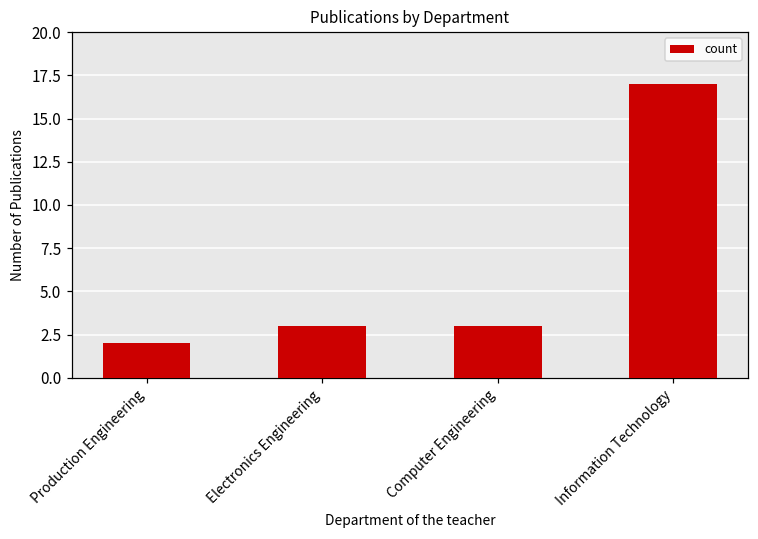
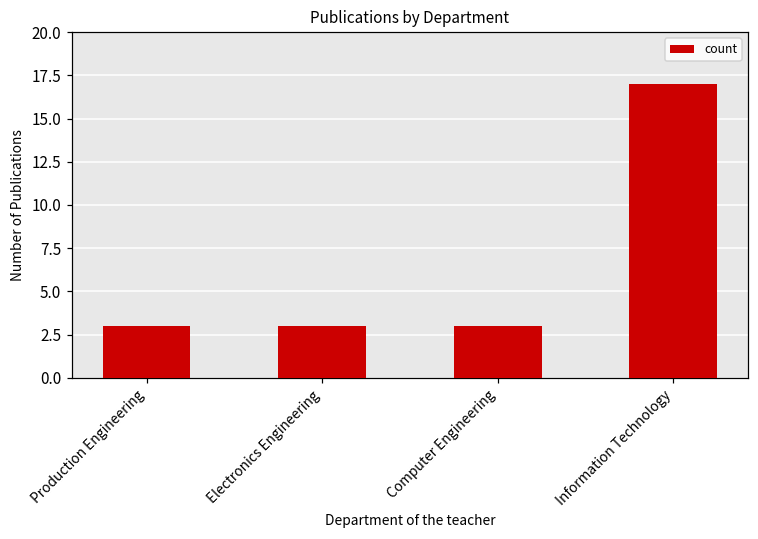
Production Engineering: 2 -> 3
